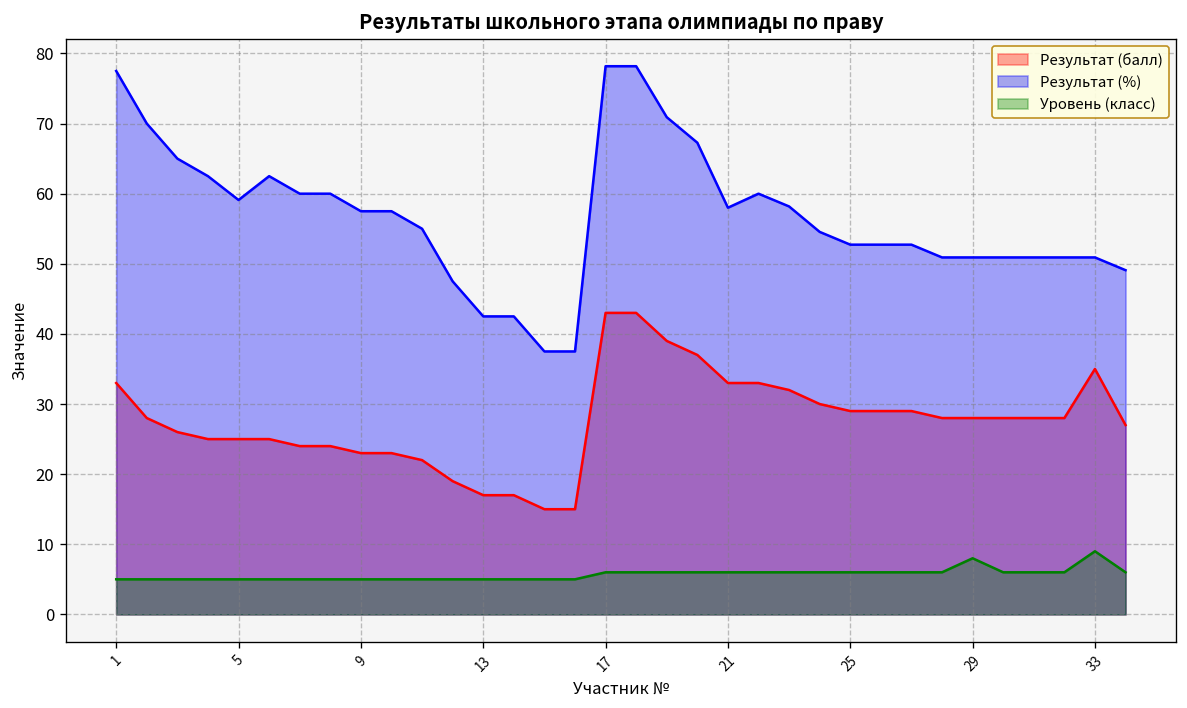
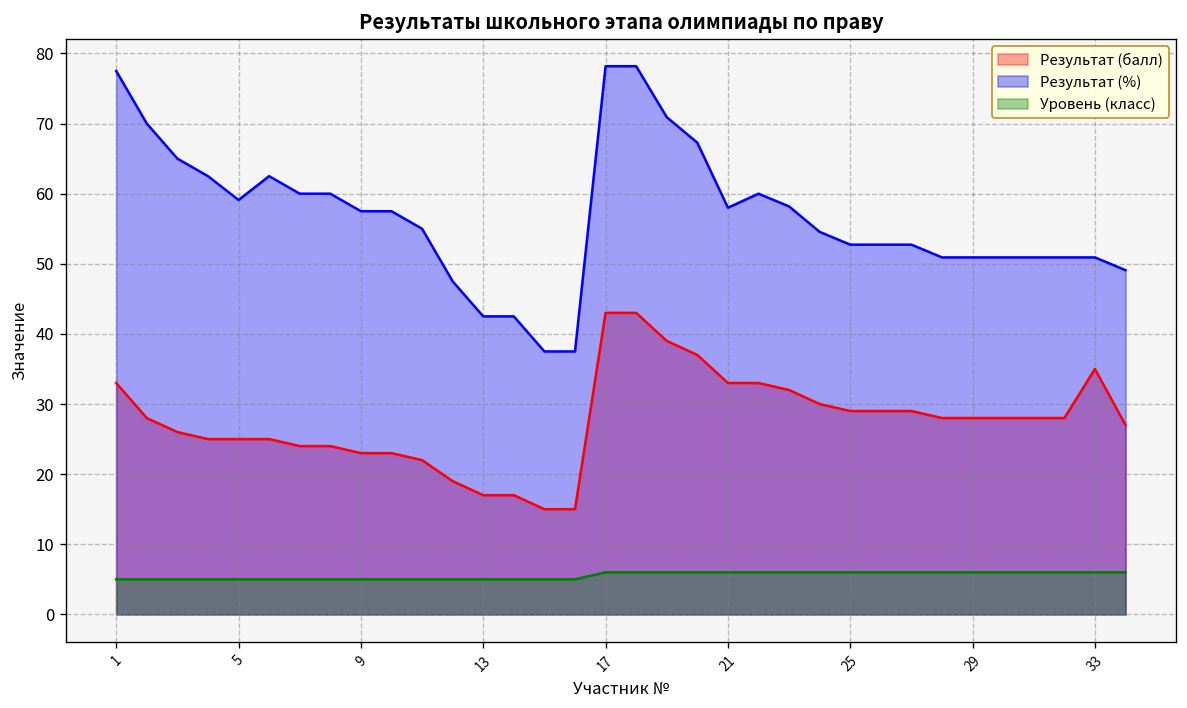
Уровень (класс), 29: 8 -> 6
Уровень (класс), 33: 9 -> 6
